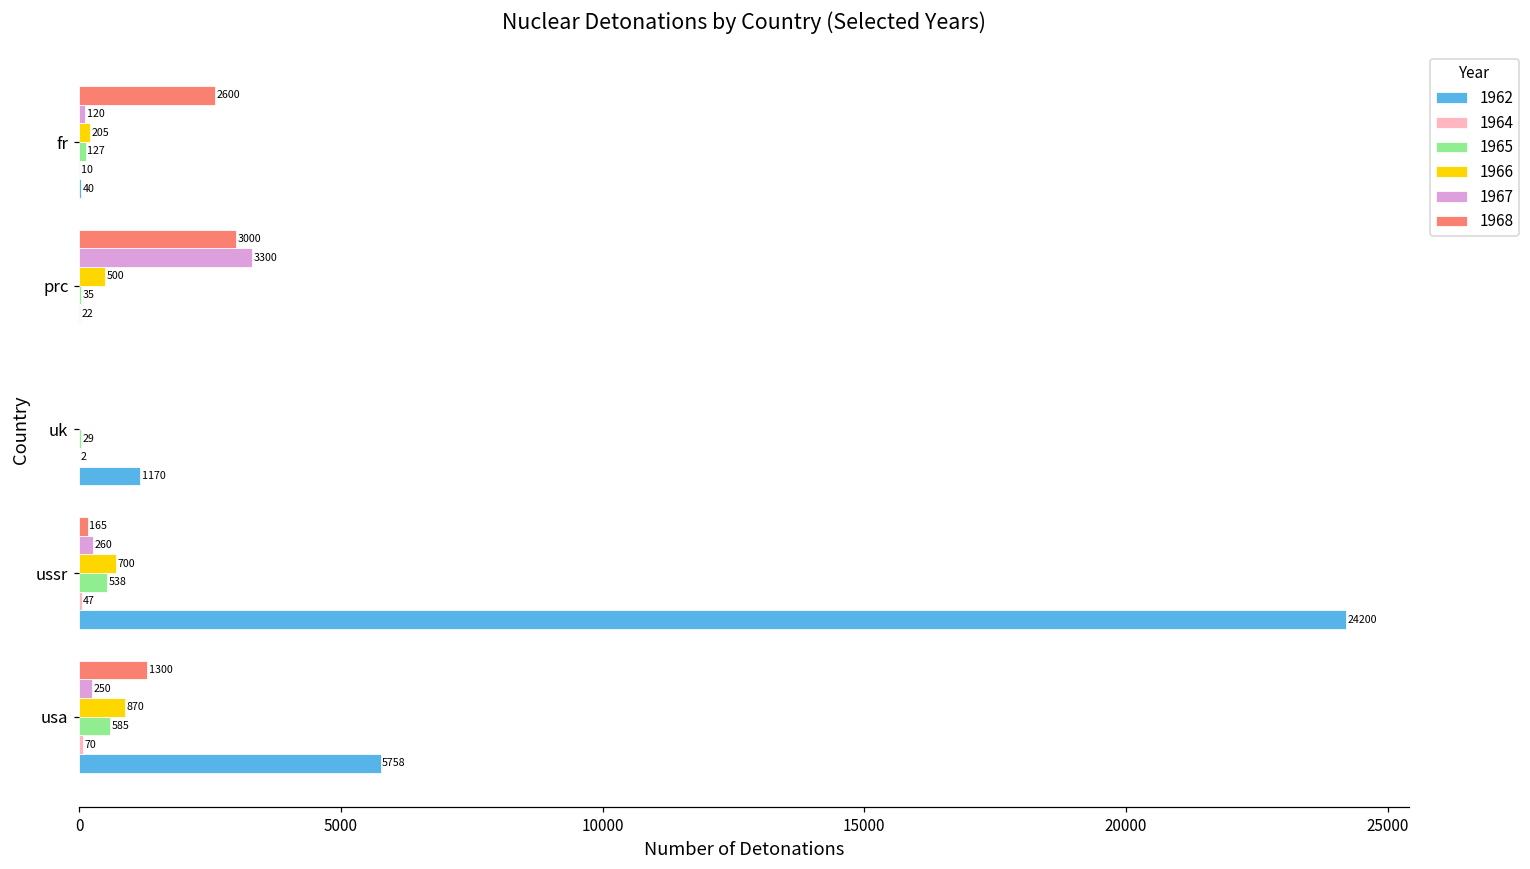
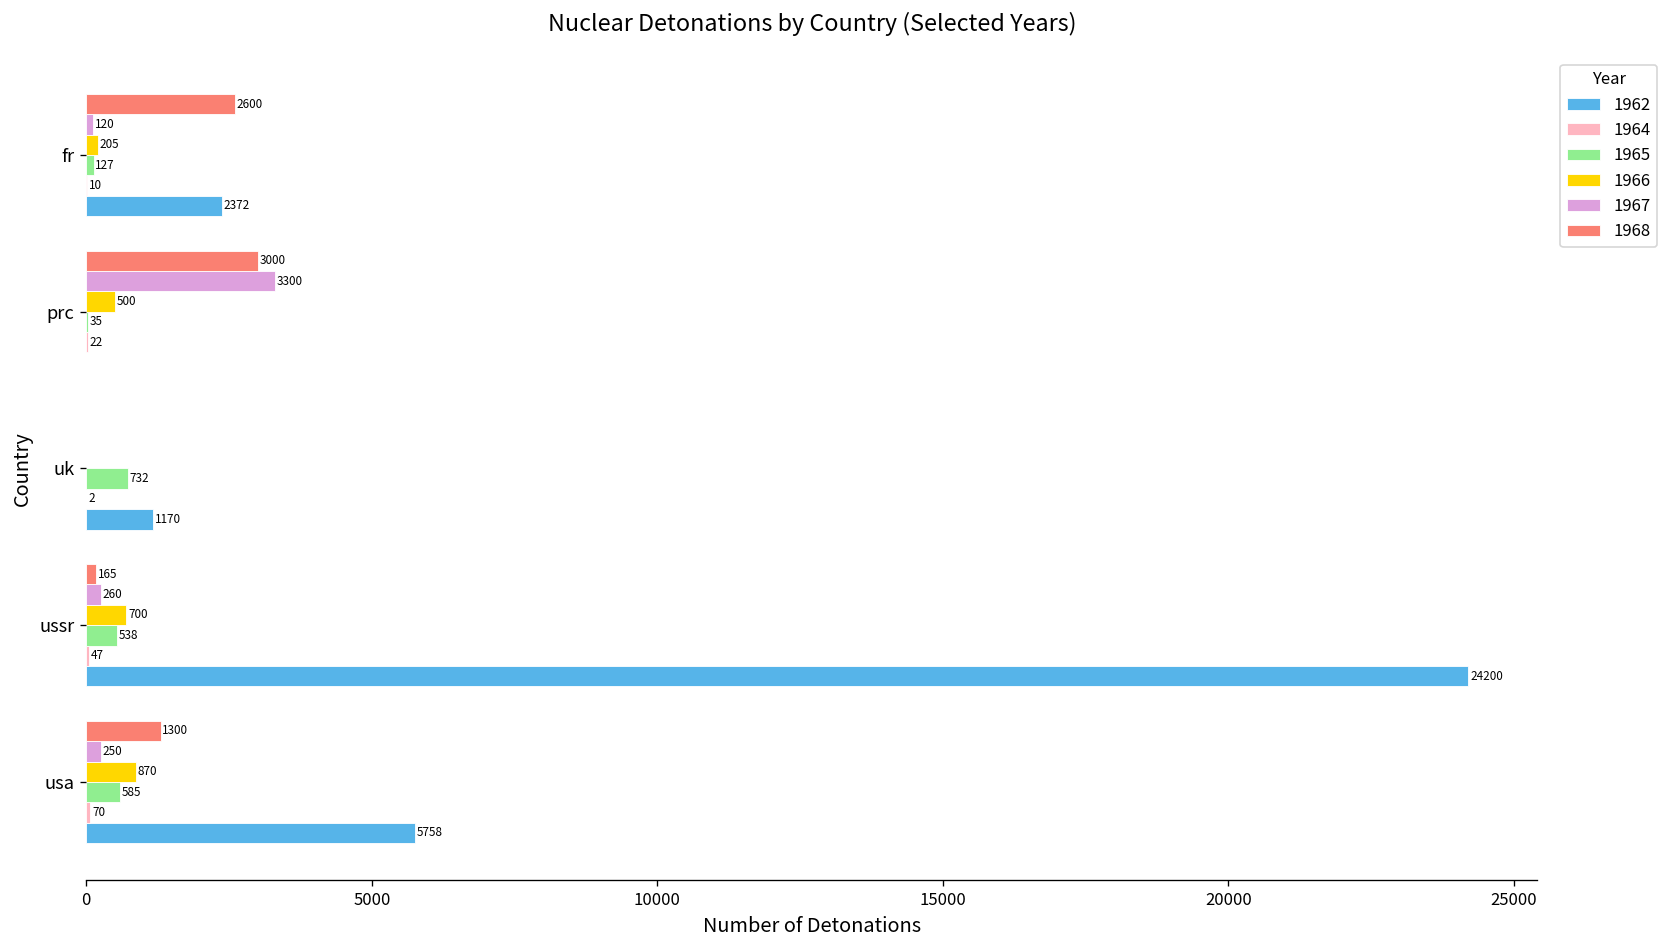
1962, fr: 40 -> 2372
1965, uk: 29 -> 732
